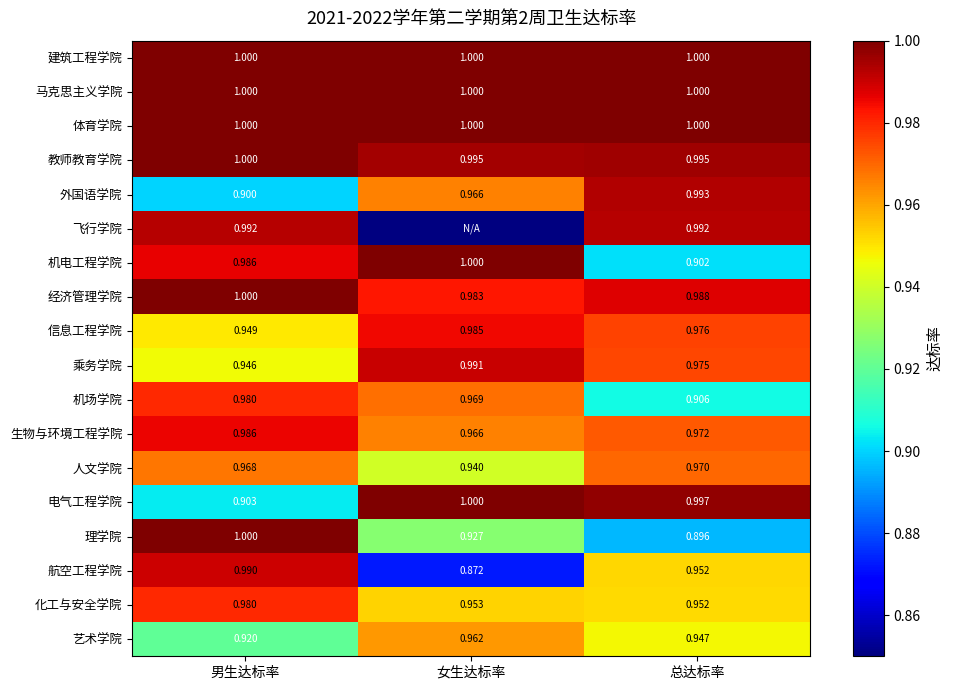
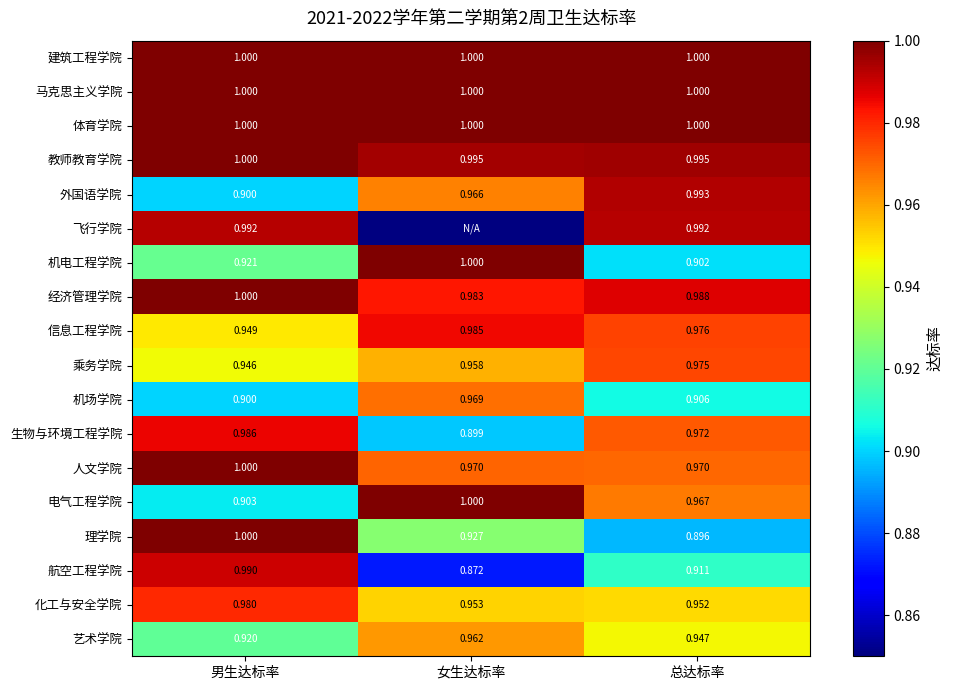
机电工程学院, 男生达标率: 0.986 -> 0.921
乘务学院, 女生达标率: 0.991 -> 0.958
机场学院, 男生达标率: 0.980 -> 0.900
生物与环境工程学院, 女生达标率: 0.966 -> 0.899
人文学院, 男生达标率: 0.968 -> 1.000
人文学院, 女生达标率: 0.940 -> 0.970
电气工程学院, 总达标率: 0.997 -> 0.967
航空工程学院, 总达标率: 0.952 -> 0.911
